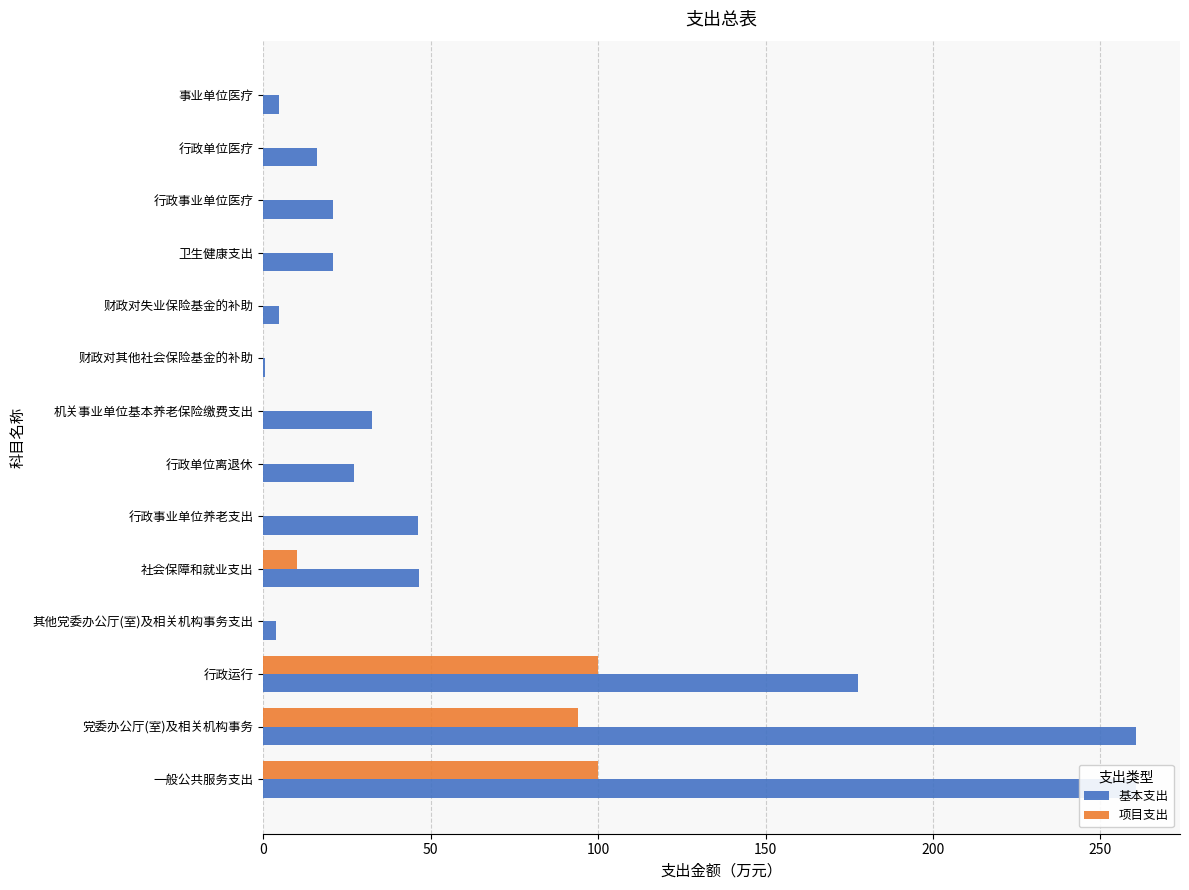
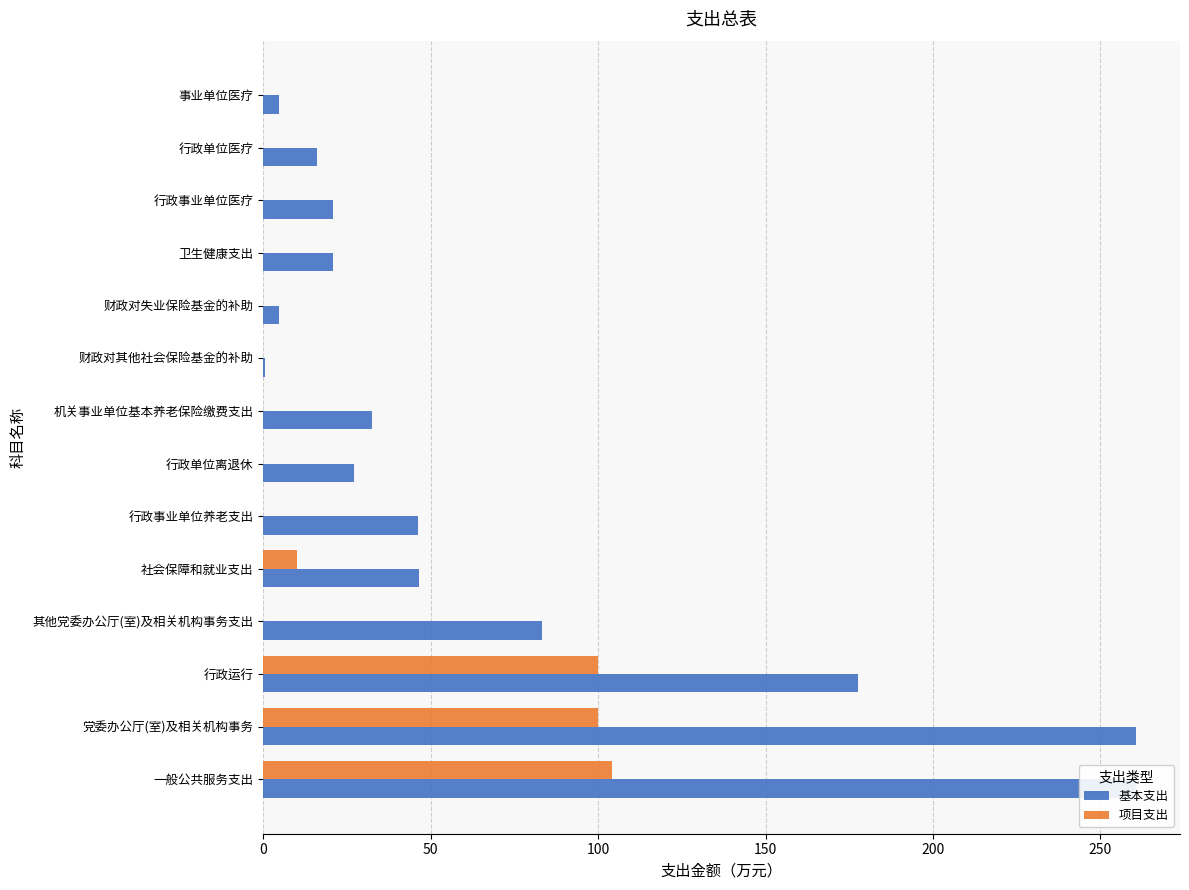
基本支出, 其他党委办公厅(室)及相关机构事务支出: 4 -> 83
项目支出, 党委办公厅(室)及相关机构事务: 94 -> 100
项目支出, 一般公共服务支出: 100 -> 104
